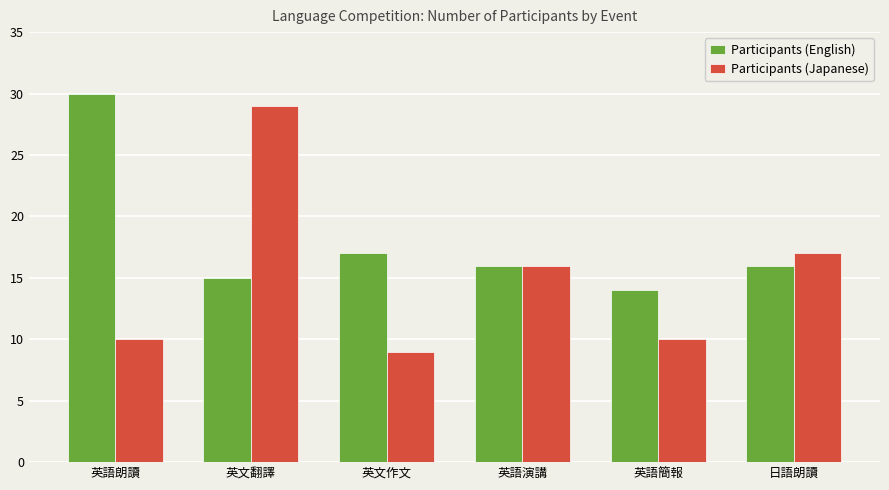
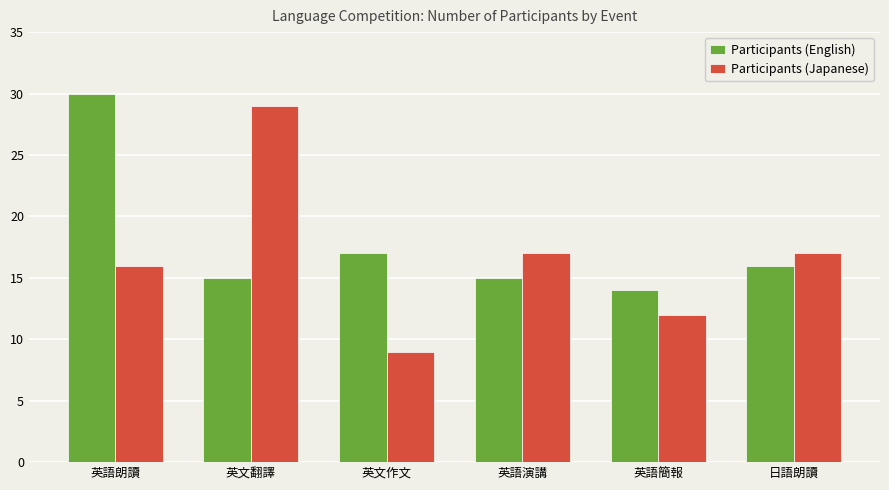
Participants (Japanese), 英語朗讀: 10 -> 16
Participants (English), 英語演講: 16 -> 15
Participants (Japanese), 英語演講: 16 -> 17
Participants (Japanese), 英語簡報: 10 -> 12
